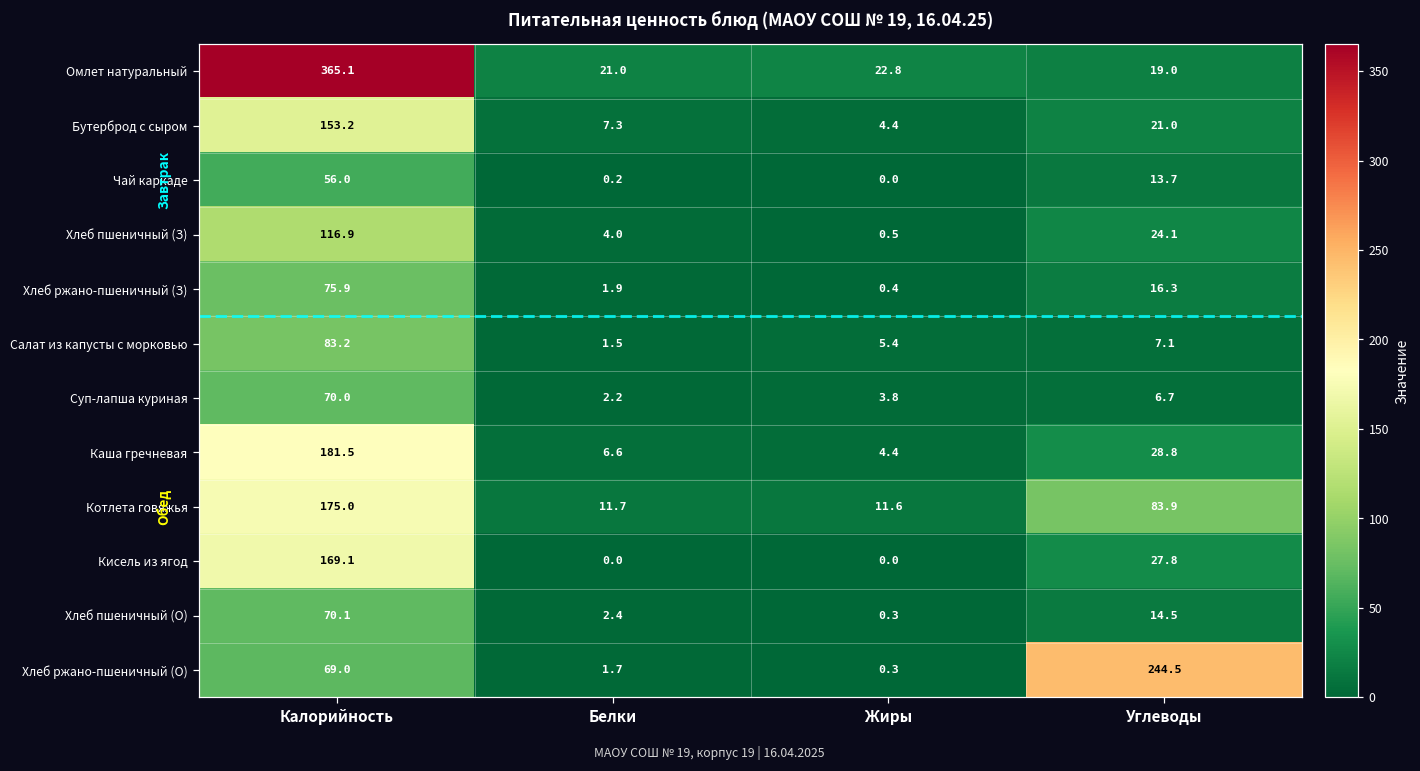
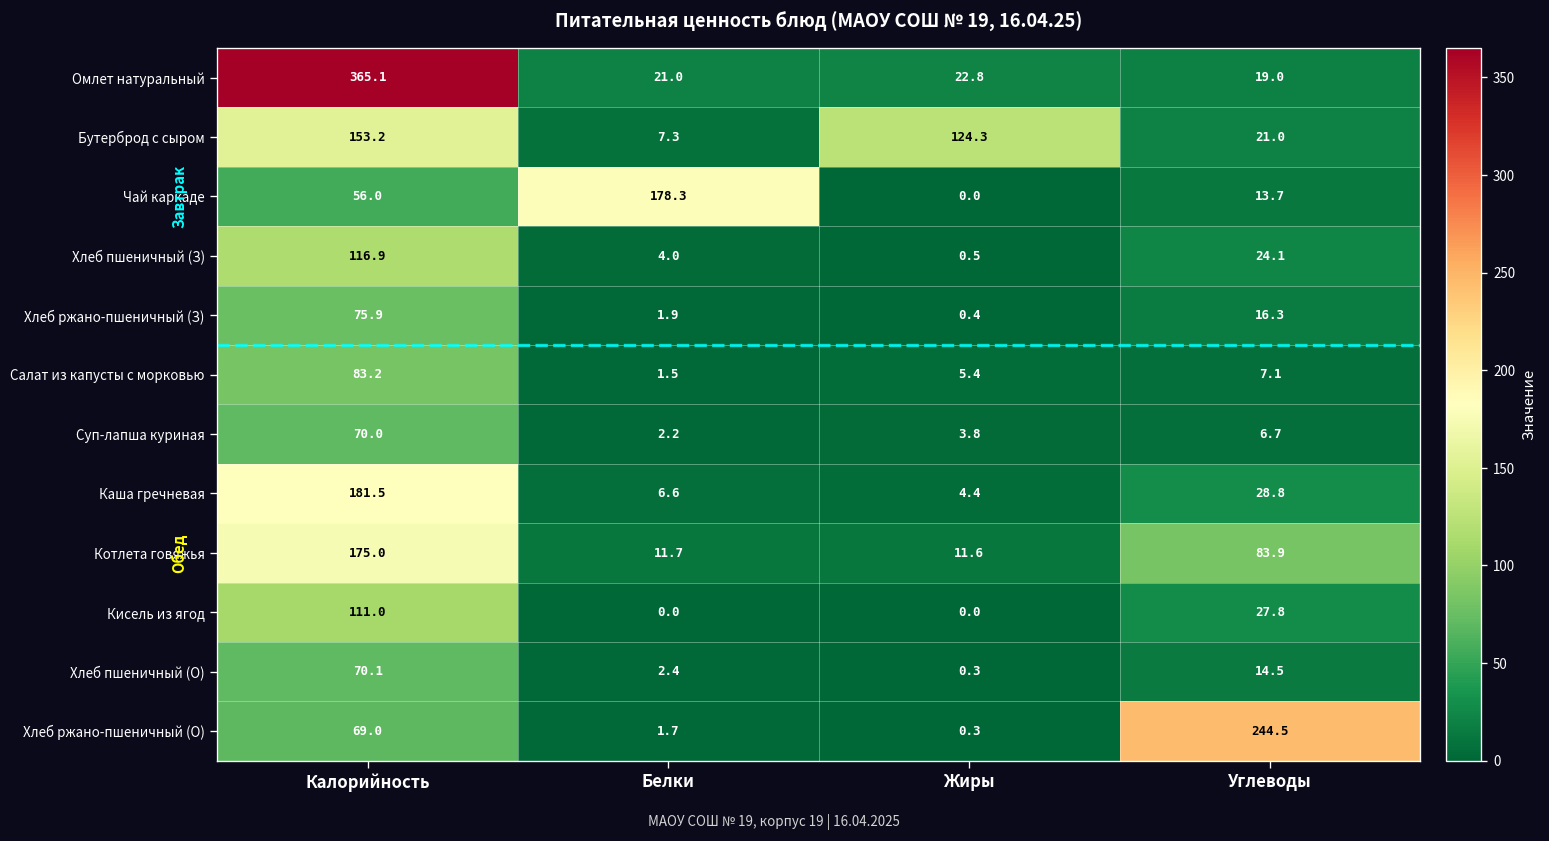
Бутерброд с сыром, Жиры: 4.4 -> 124.3
Чай каркаде, Белки: 0.2 -> 178.3
Кисель из ягод, Калорийность: 169.1 -> 111.0
